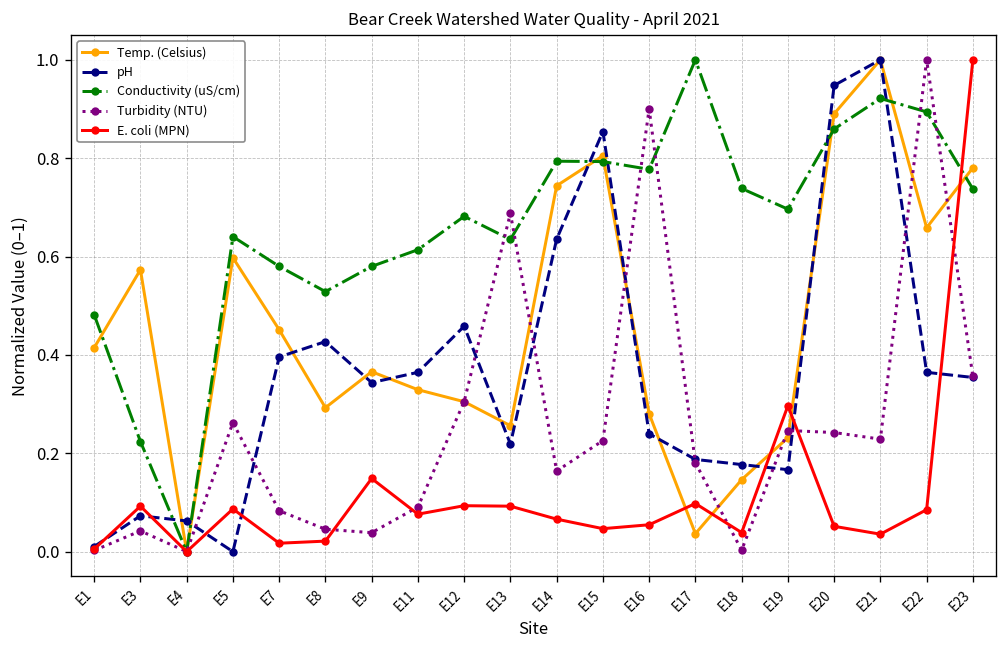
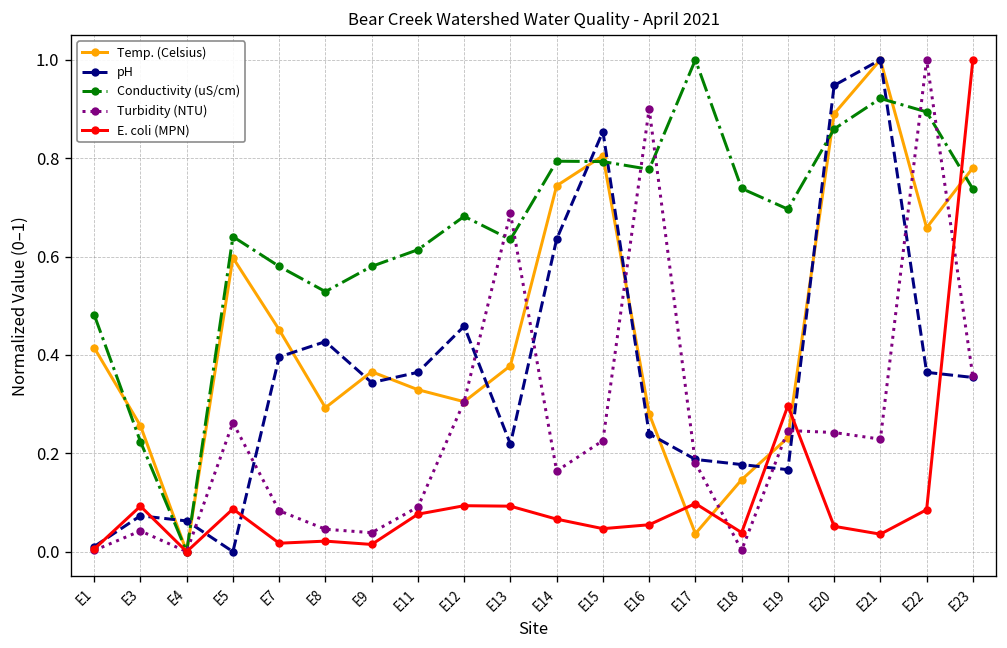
Temp. (Celsius), E3: 0.57 -> 0.26
E. coli (MPN), E9: 0.15 -> 0.01
Temp. (Celsius), E13: 0.26 -> 0.38
